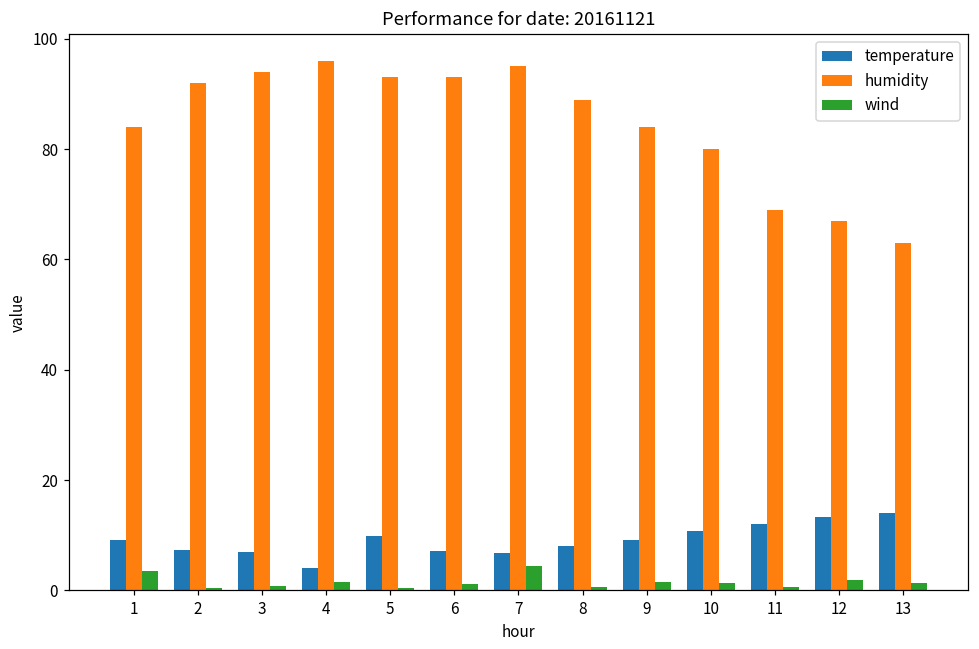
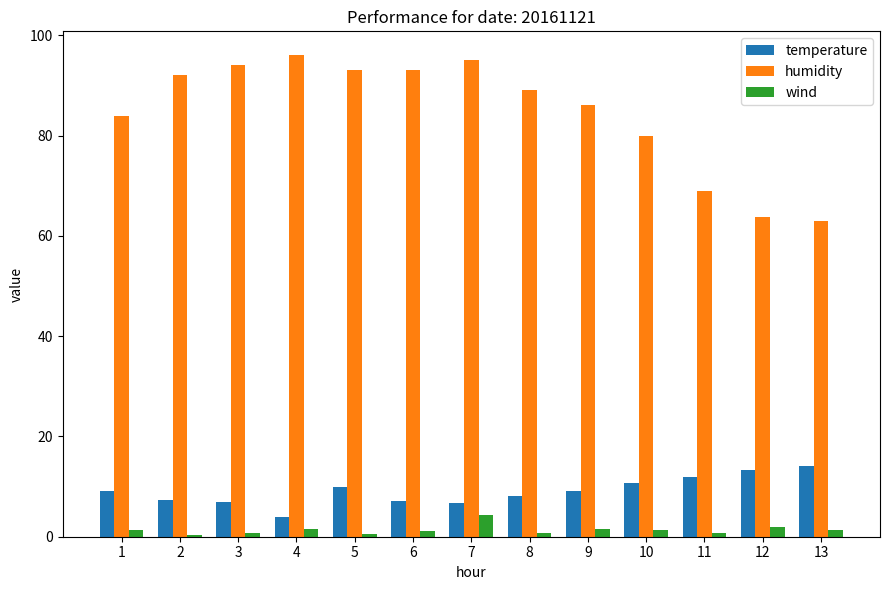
wind, 1: 4 -> 1
humidity, 9: 84 -> 86
humidity, 12: 67 -> 64
